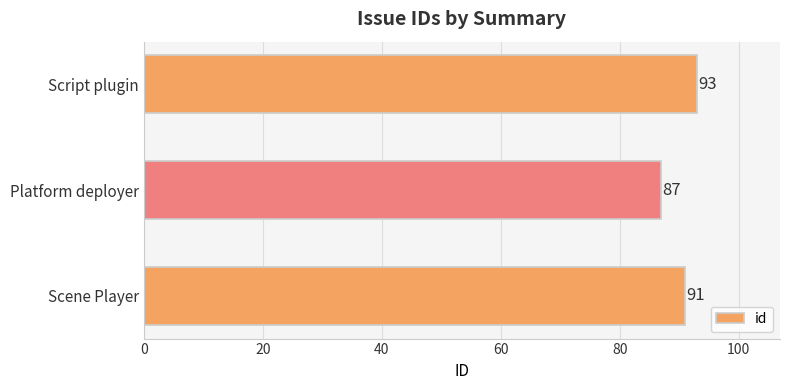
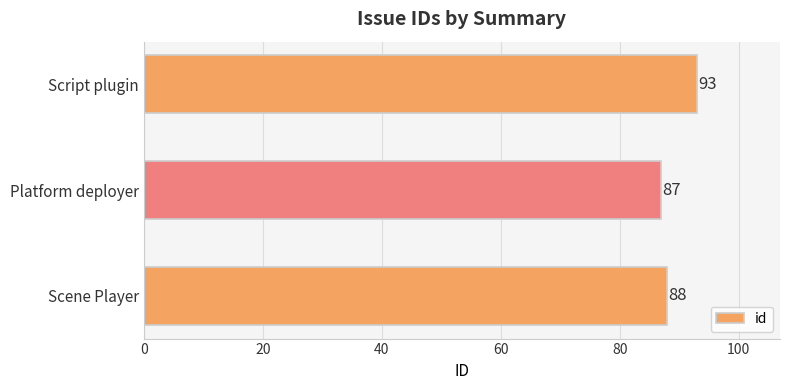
Scene Player: 91 -> 88
